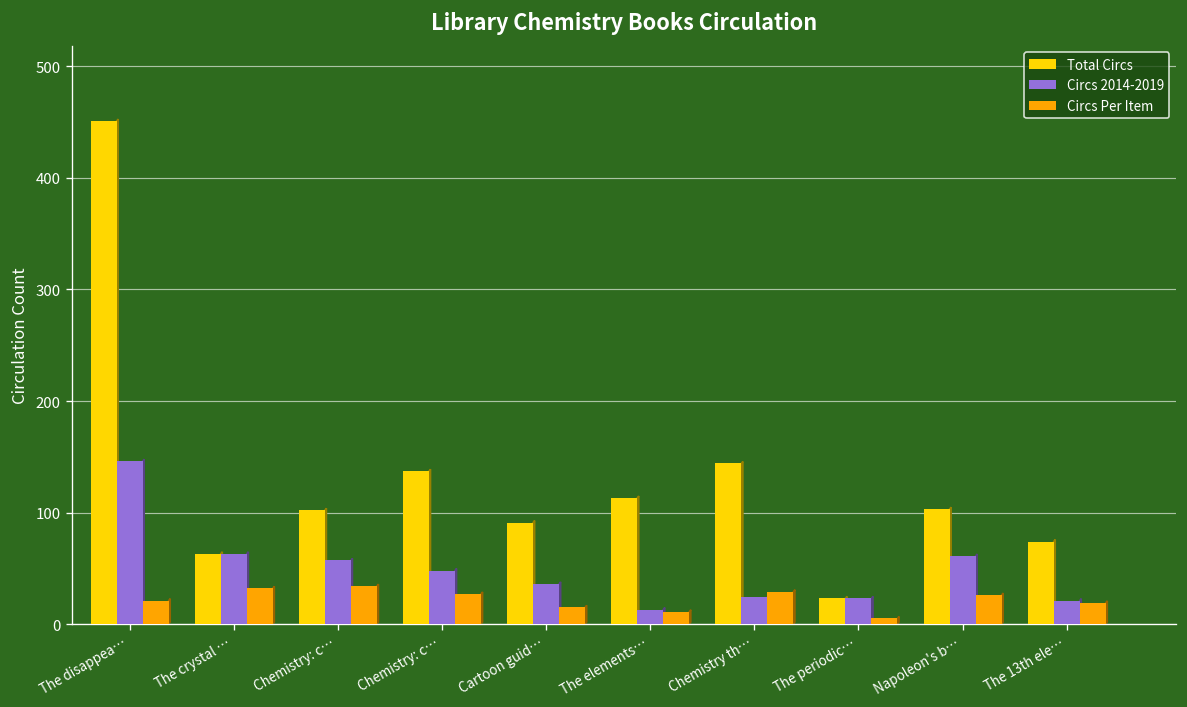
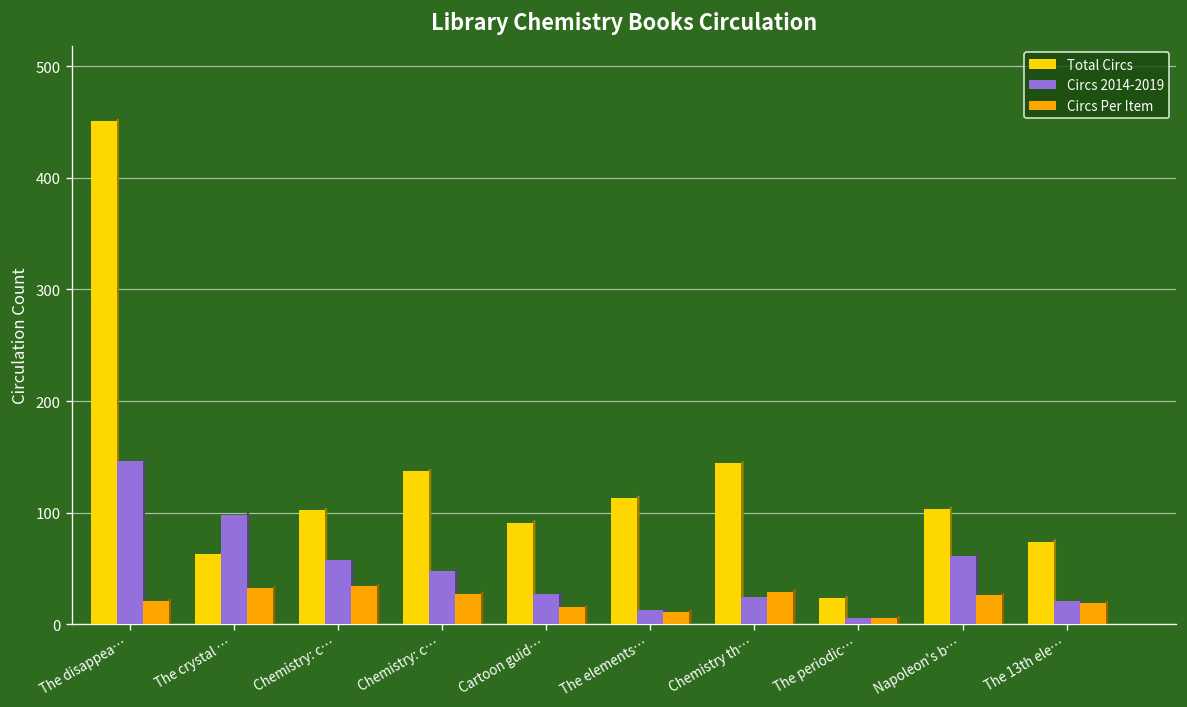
Circs 2014-2019, The crystal …: 60 -> 100
Circs 2014-2019, Cartoon guid…: 40 -> 30
Circs 2014-2019, The periodic…: 20 -> 10
